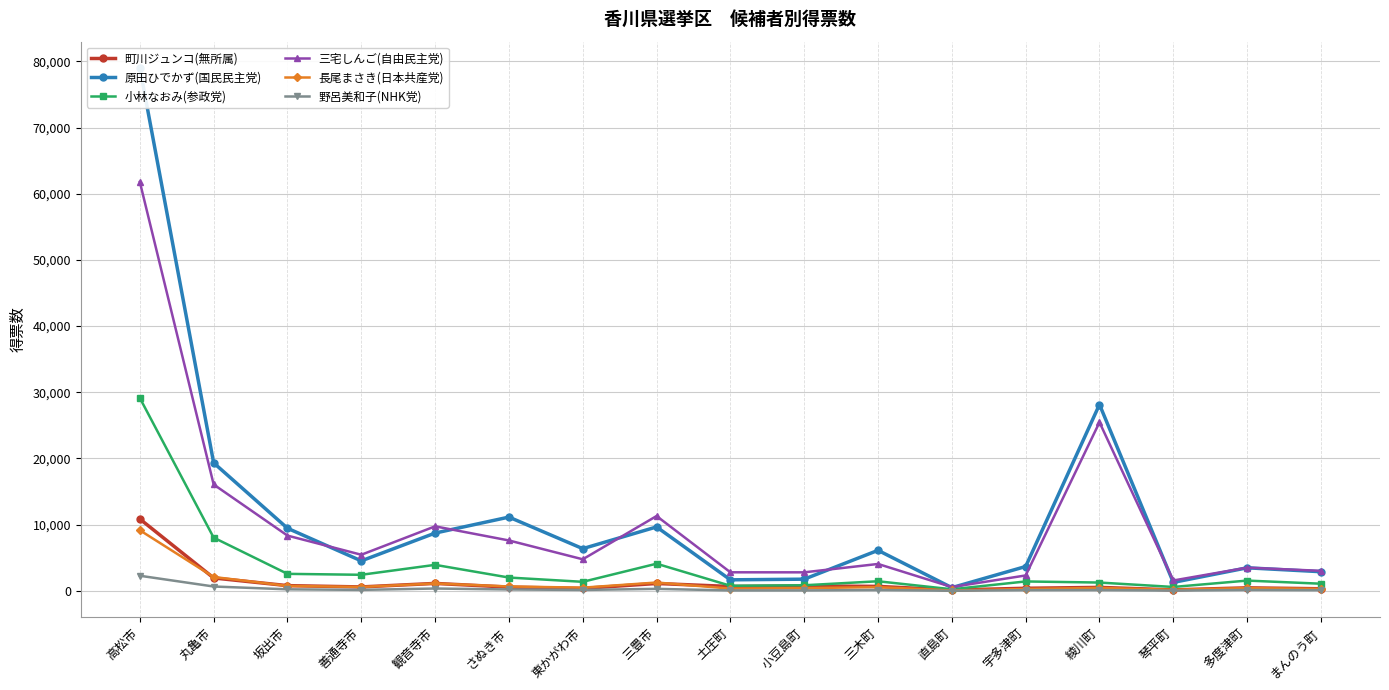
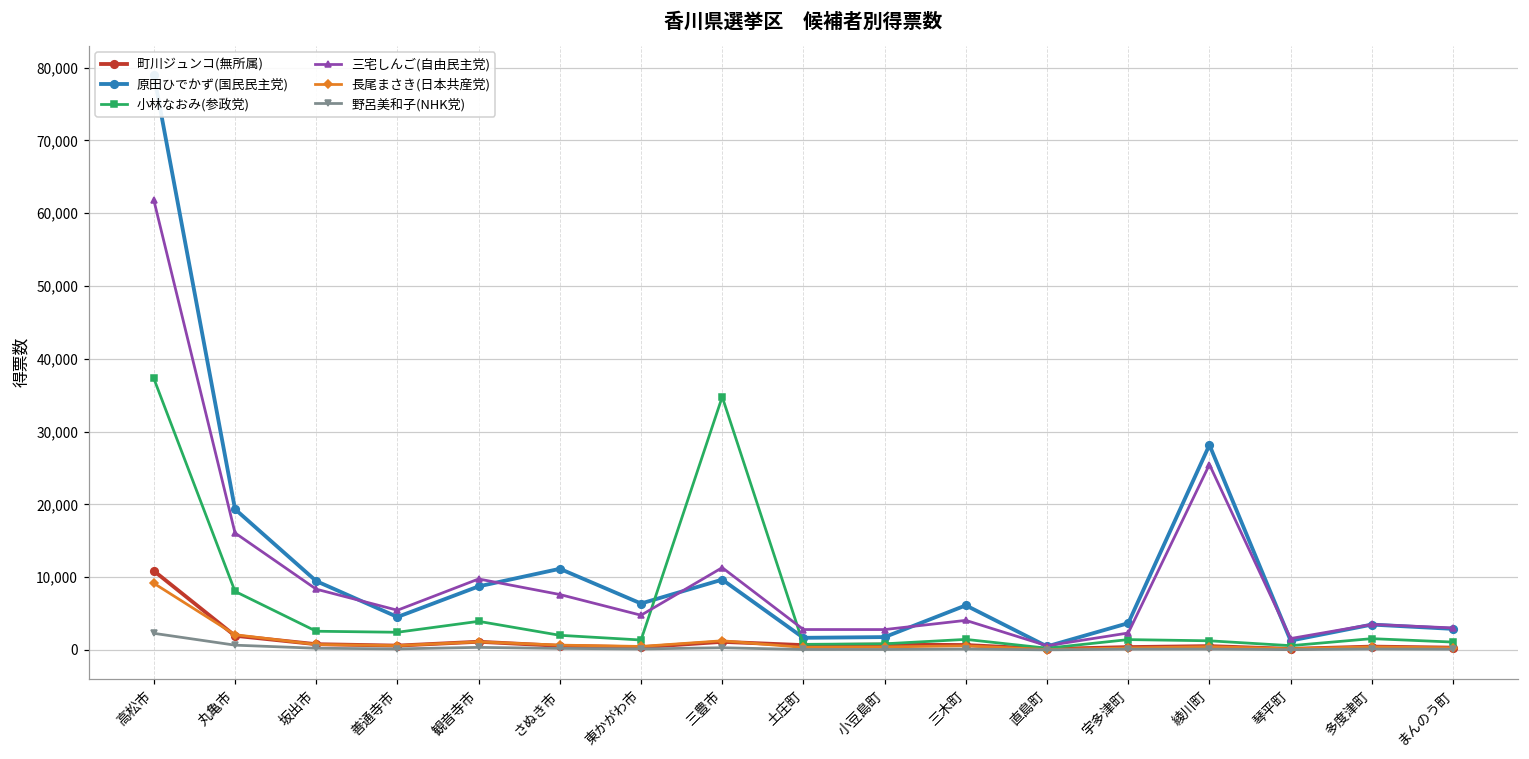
小林なおみ(参政党), 高松市: 29,000 -> 37,000
小林なおみ(参政党), 三豊市: 4,000 -> 35,000
